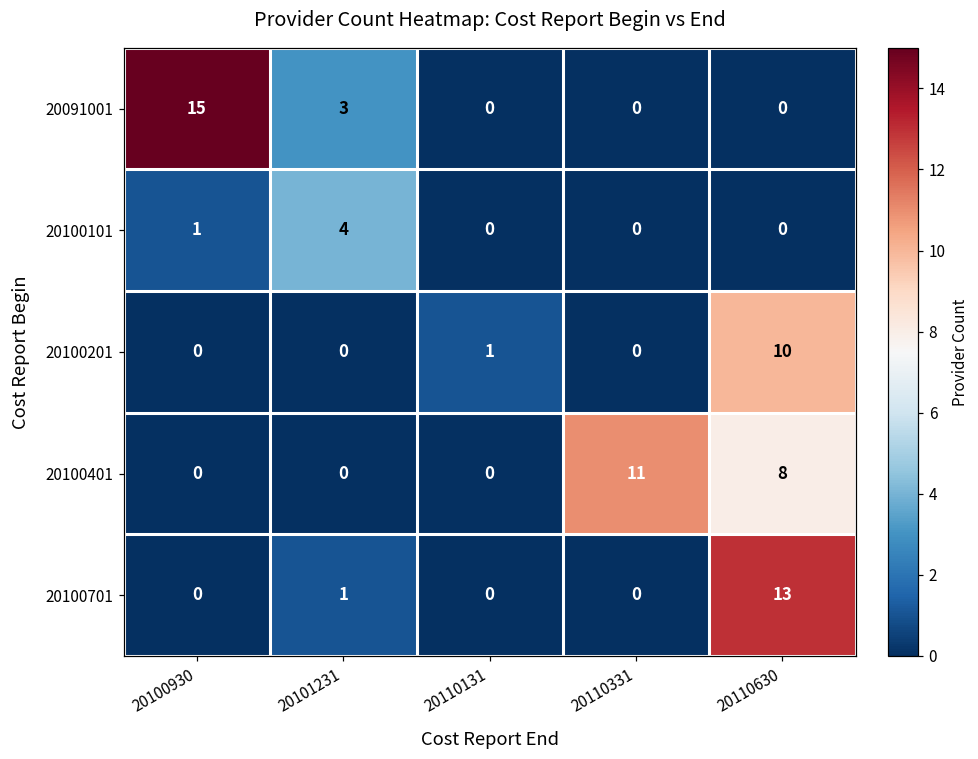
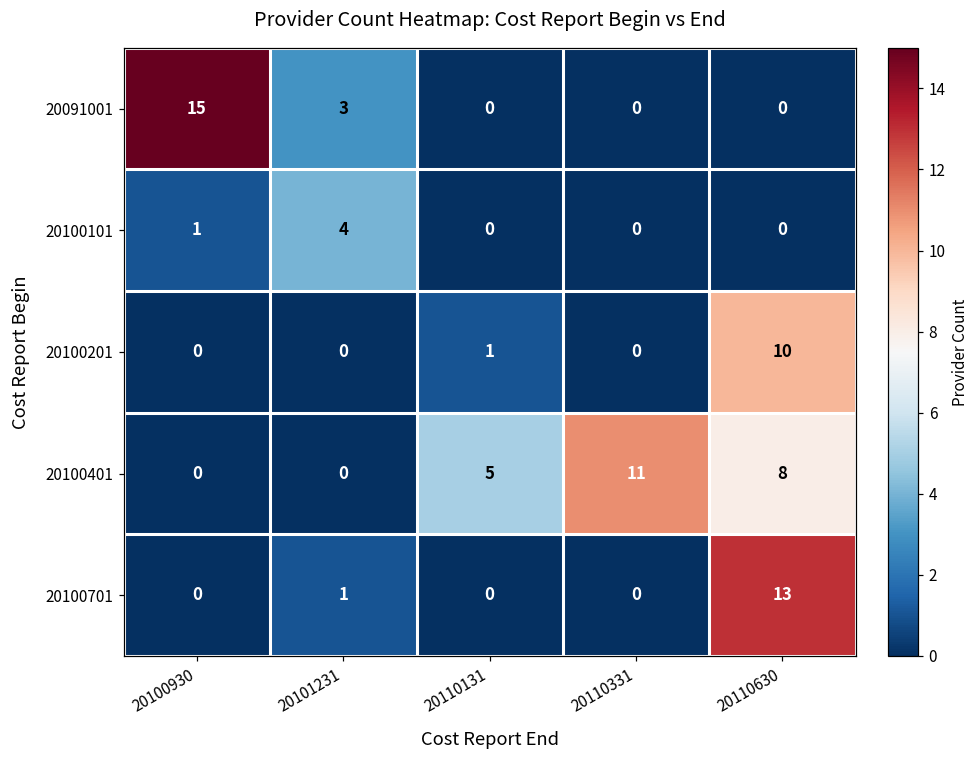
20100401, 20110131: 0 -> 5
